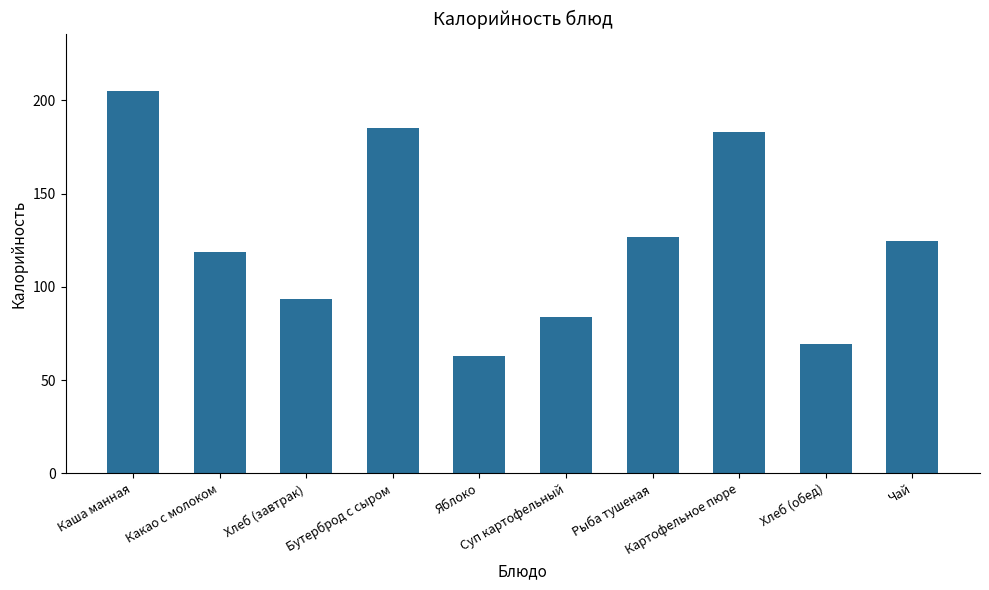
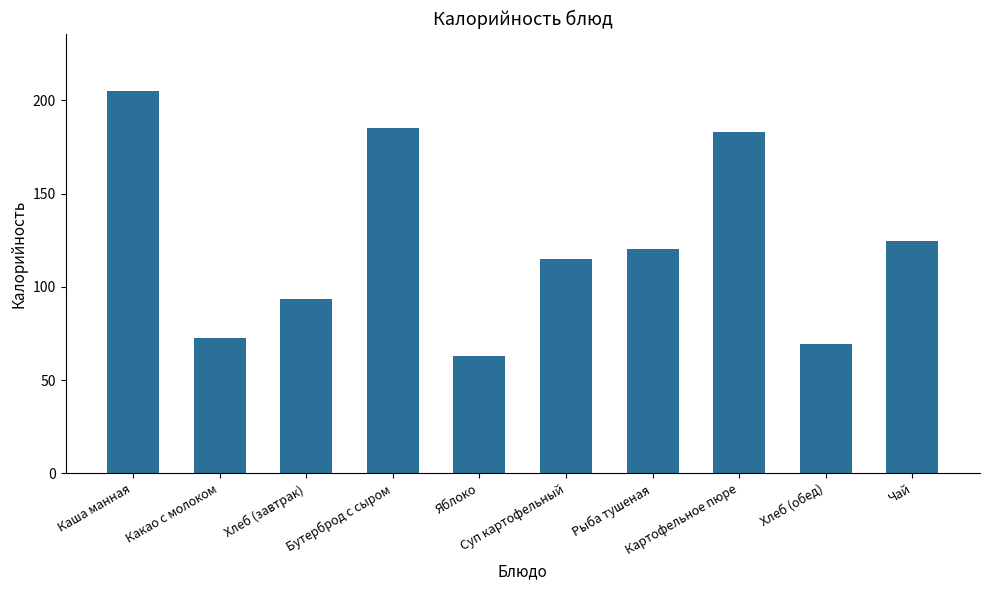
Какао с молоком: 119 -> 73
Суп картофельный: 84 -> 115
Рыба тушеная: 127 -> 120
